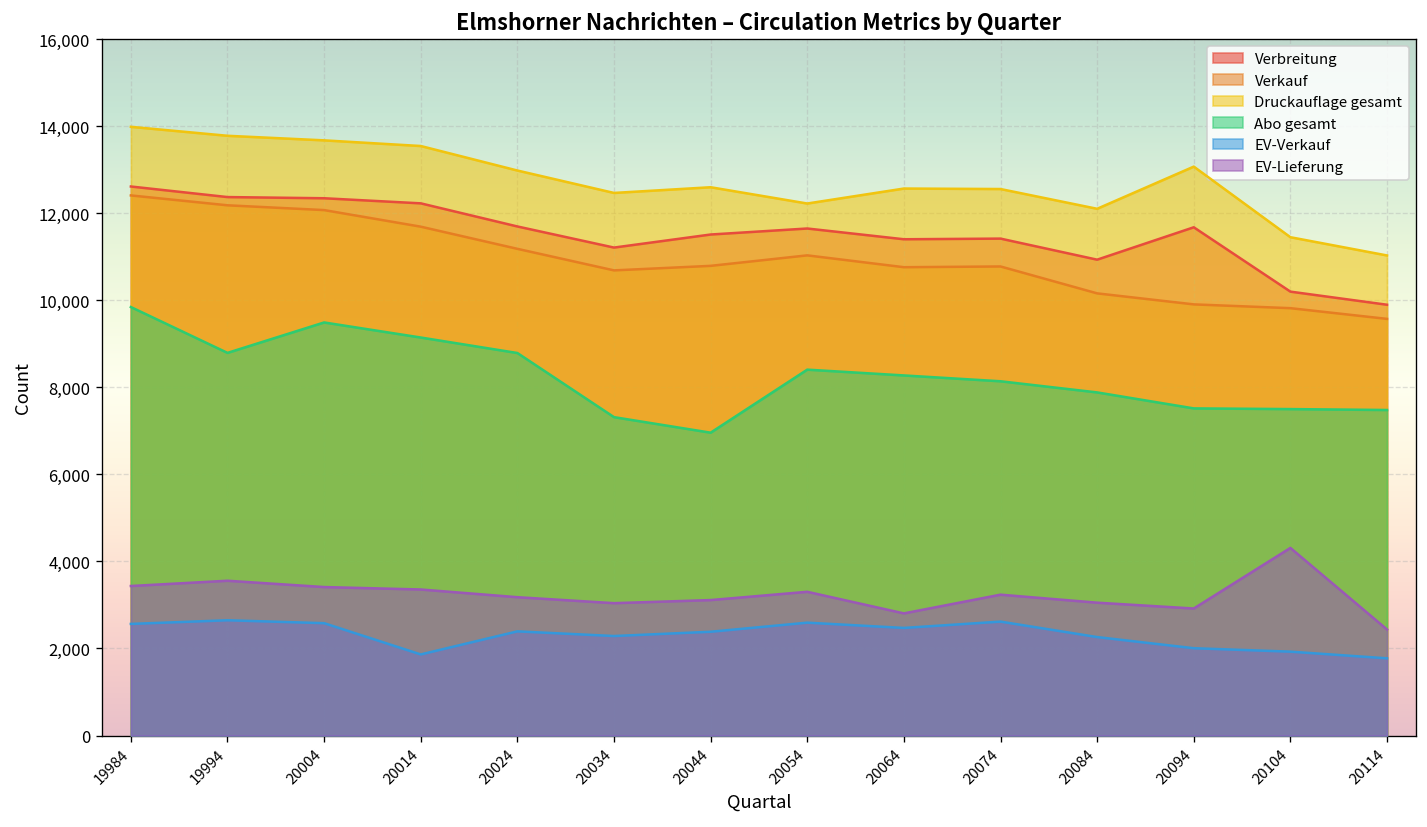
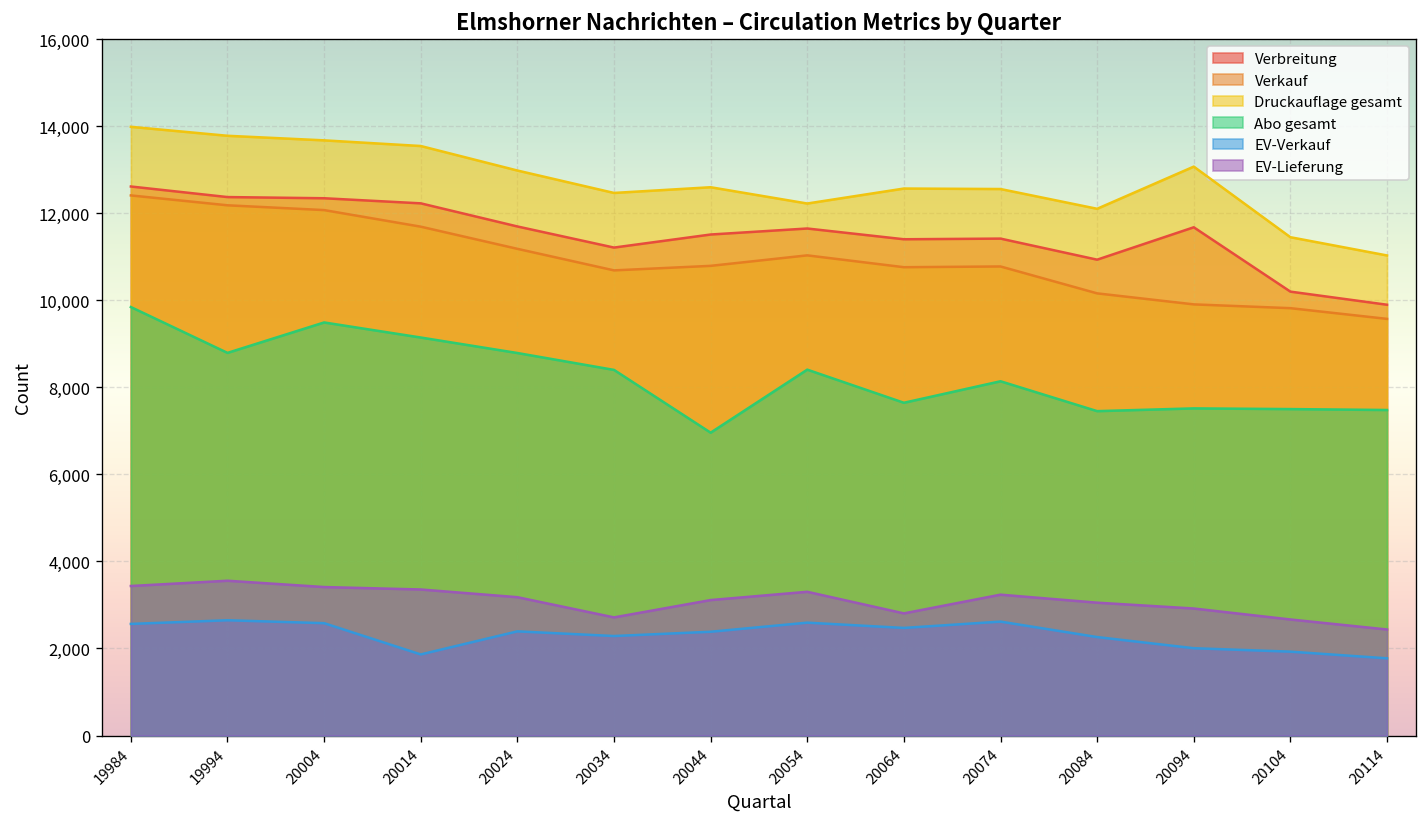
Abo gesamt, 20034: 7,300 -> 8,400
EV-Lieferung, 20034: 3,000 -> 2,700
Abo gesamt, 20064: 8,300 -> 7,600
Abo gesamt, 20084: 7,900 -> 7,500
EV-Lieferung, 20104: 4,300 -> 2,700
